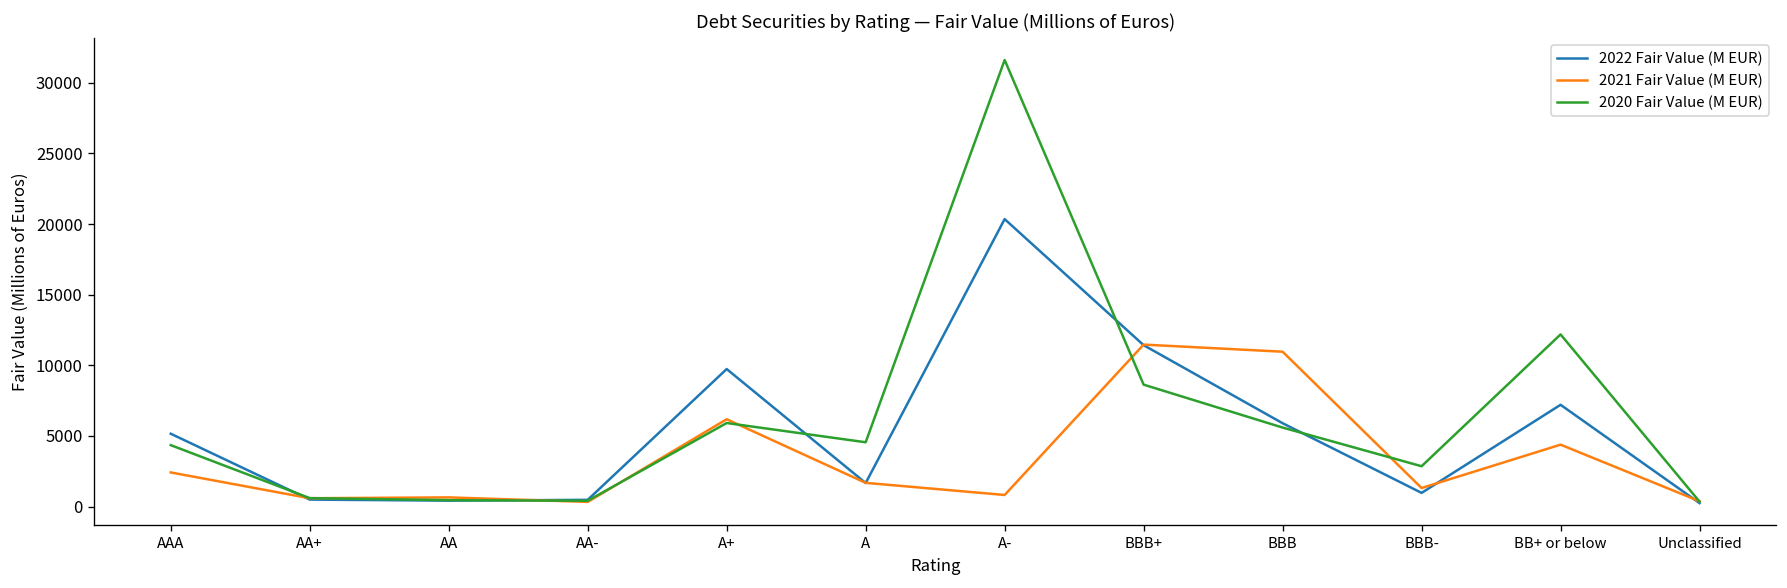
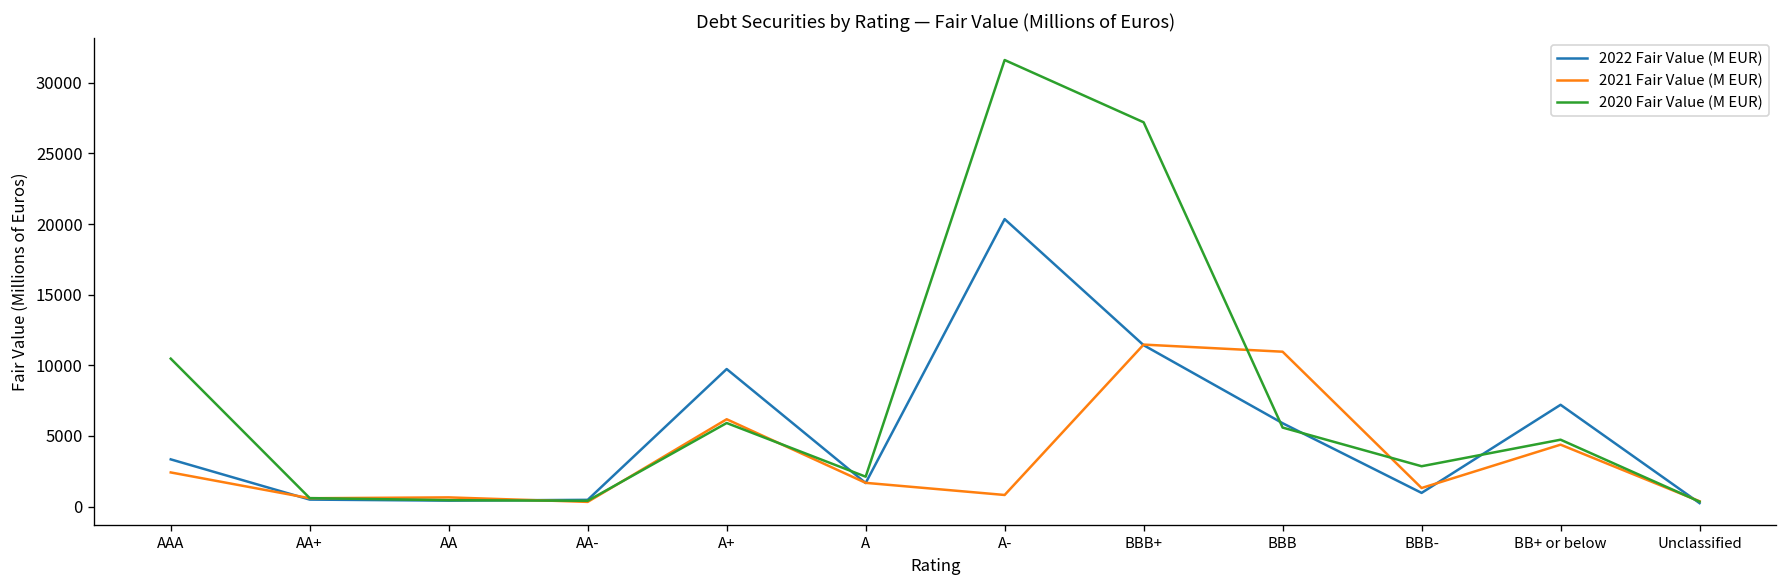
2022 Fair Value (M EUR), AAA: 5200 -> 3300
2020 Fair Value (M EUR), AAA: 4300 -> 10500
2020 Fair Value (M EUR), A: 4500 -> 2100
2020 Fair Value (M EUR), BBB+: 8600 -> 27200
2020 Fair Value (M EUR), BB+ or below: 12200 -> 4700
